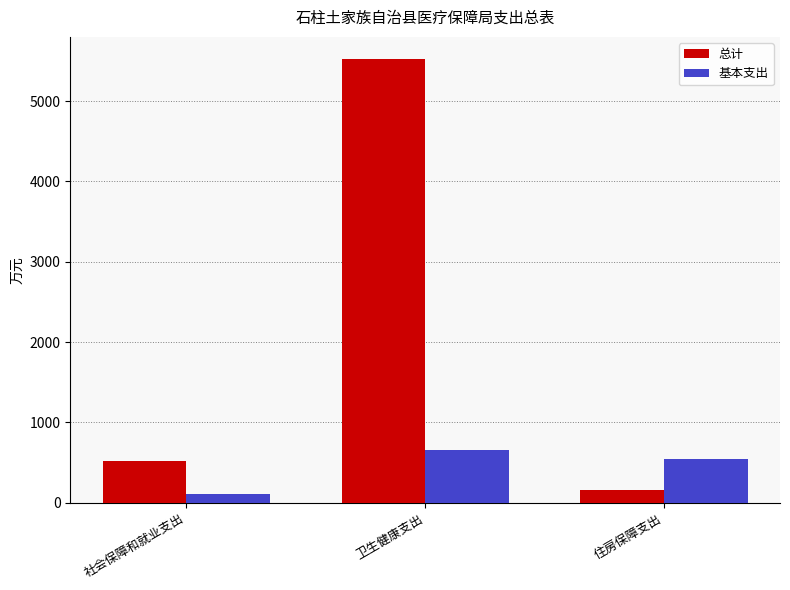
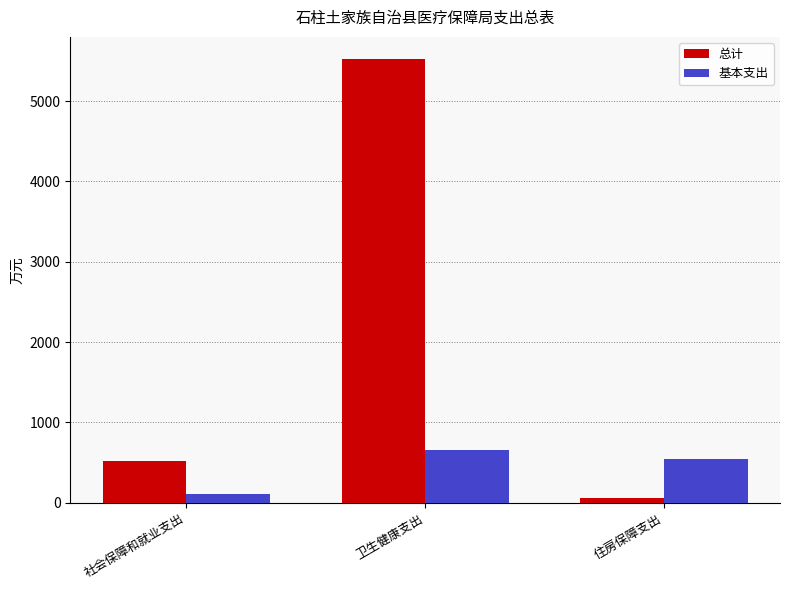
总计, 住房保障支出: 200 -> 100
